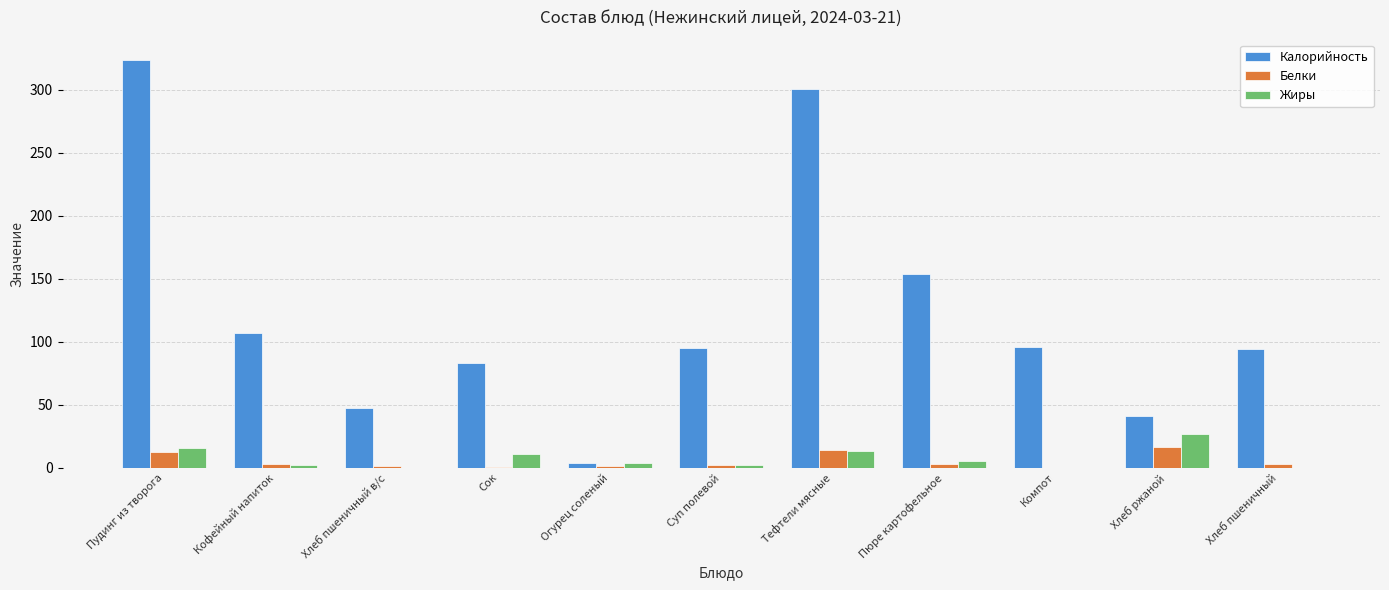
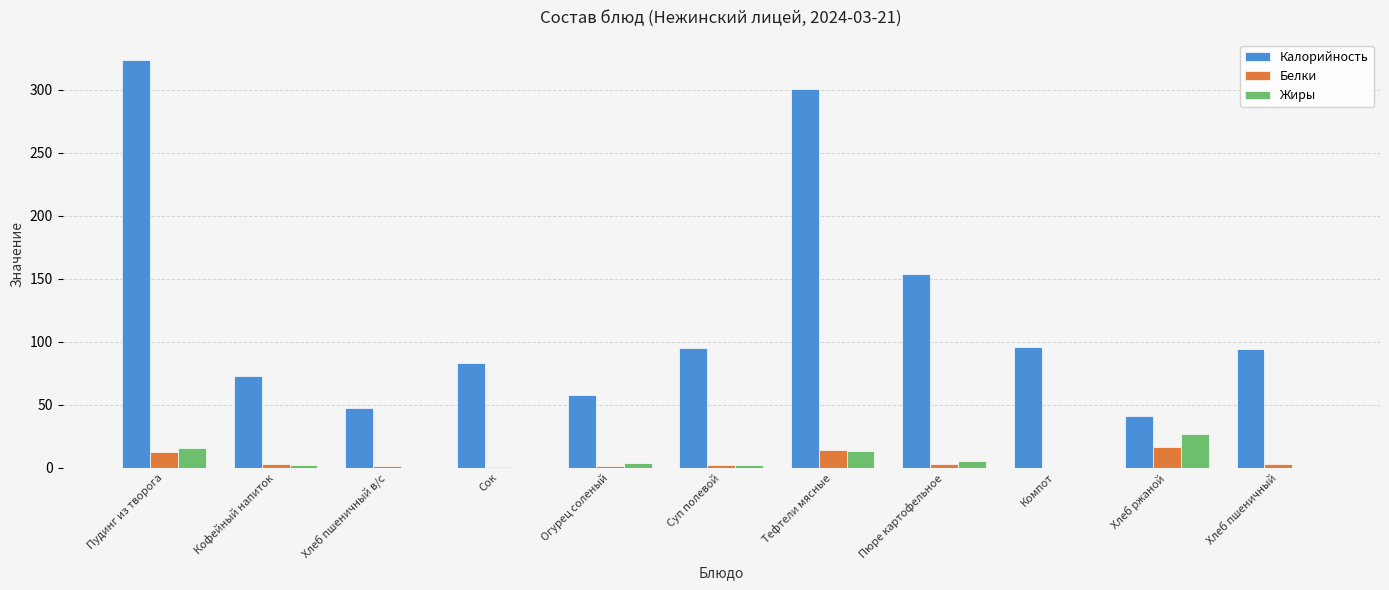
Калорийность, Кофейный напиток: 107 -> 73
Жиры, Сок: 11 -> 0
Калорийность, Огурец соленый: 4 -> 58
